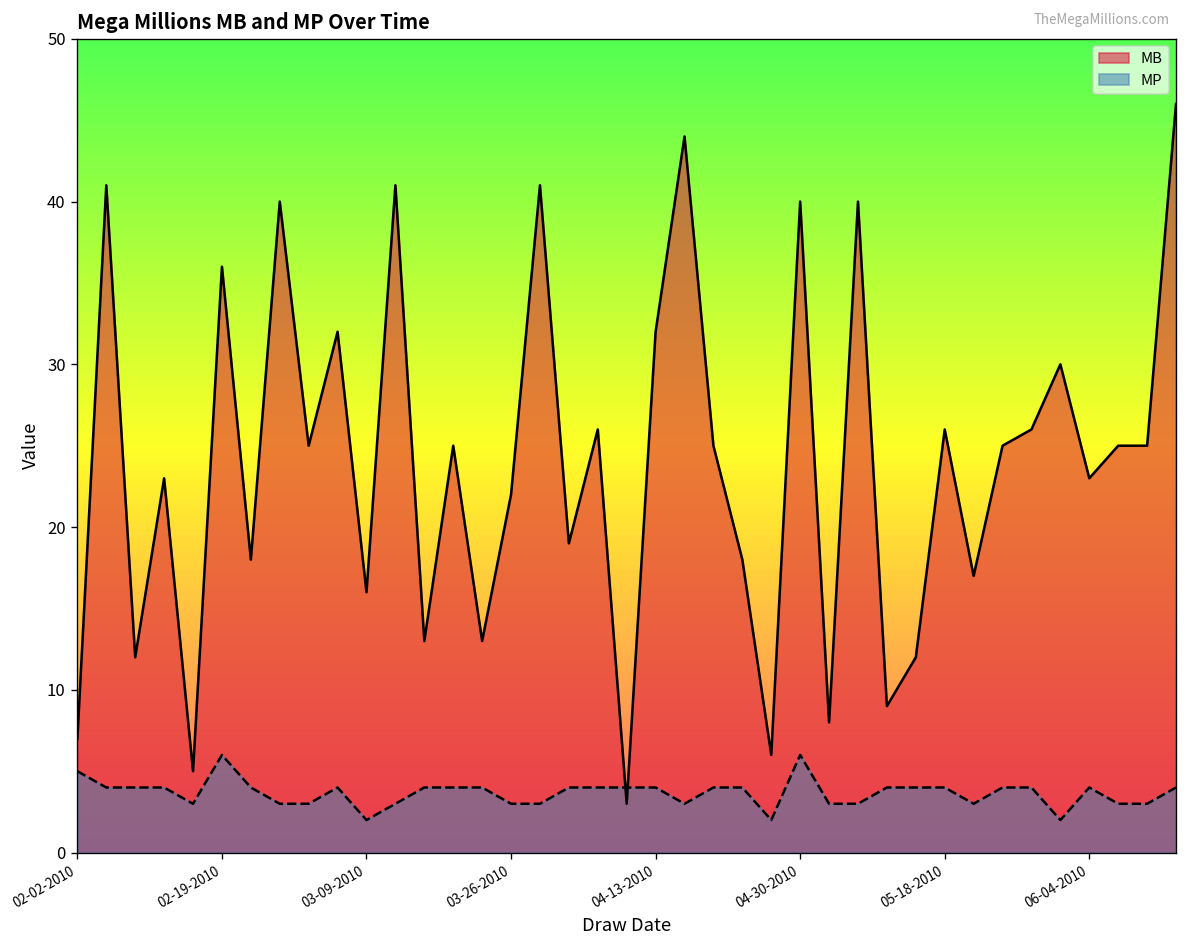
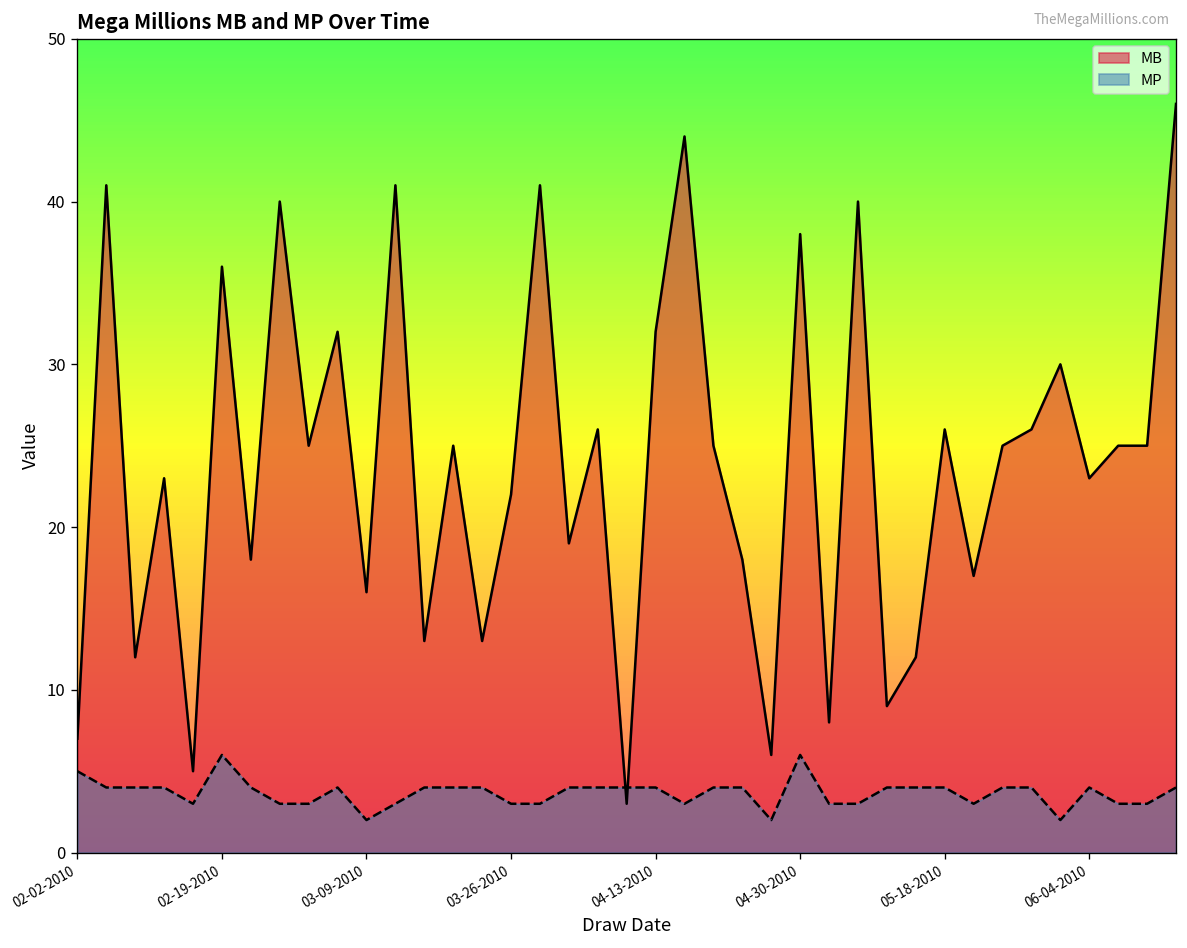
MB, 04-30-2010: 40 -> 38
